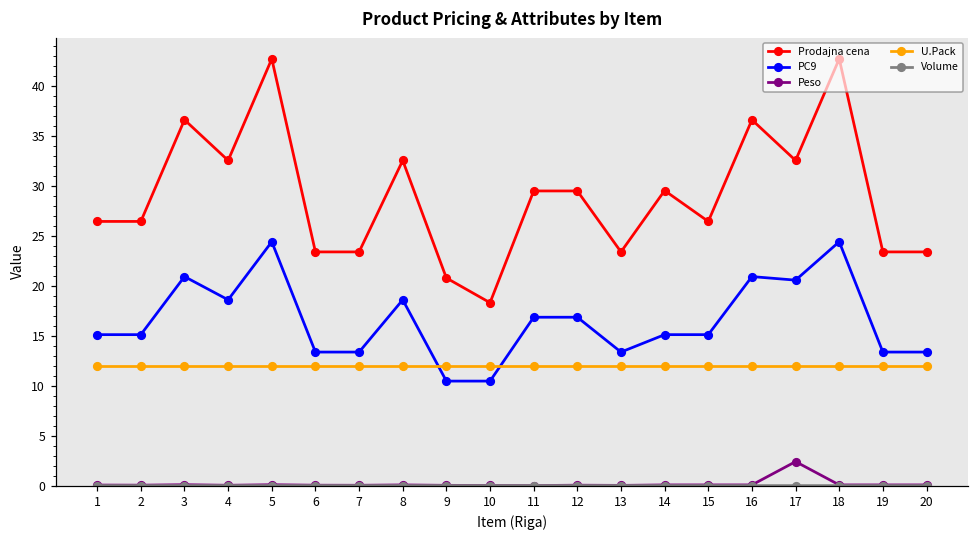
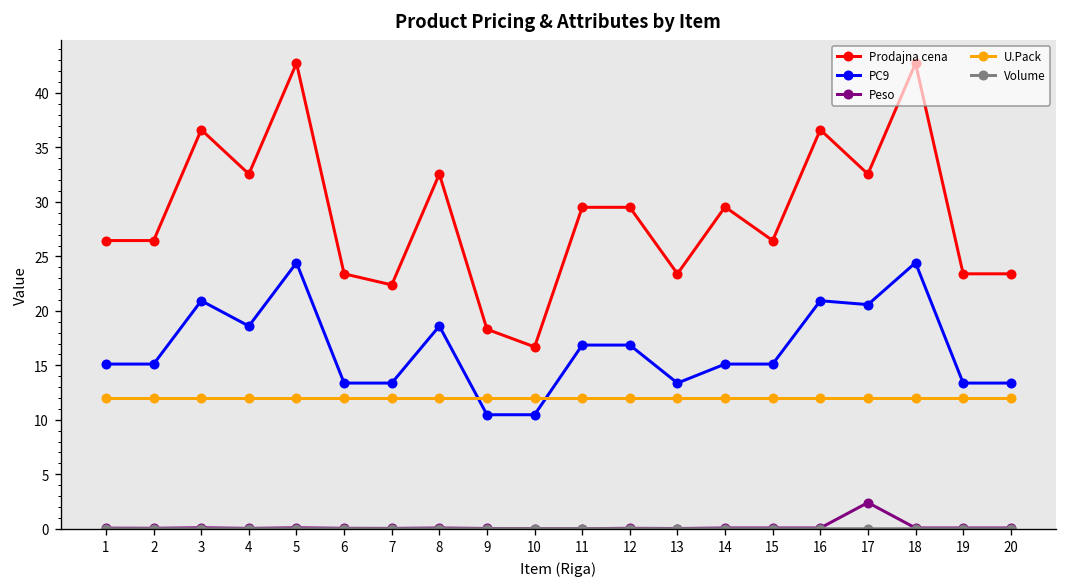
Prodajna cena, 7: 23 -> 22
Prodajna cena, 9: 21 -> 18
Prodajna cena, 10: 18 -> 17
